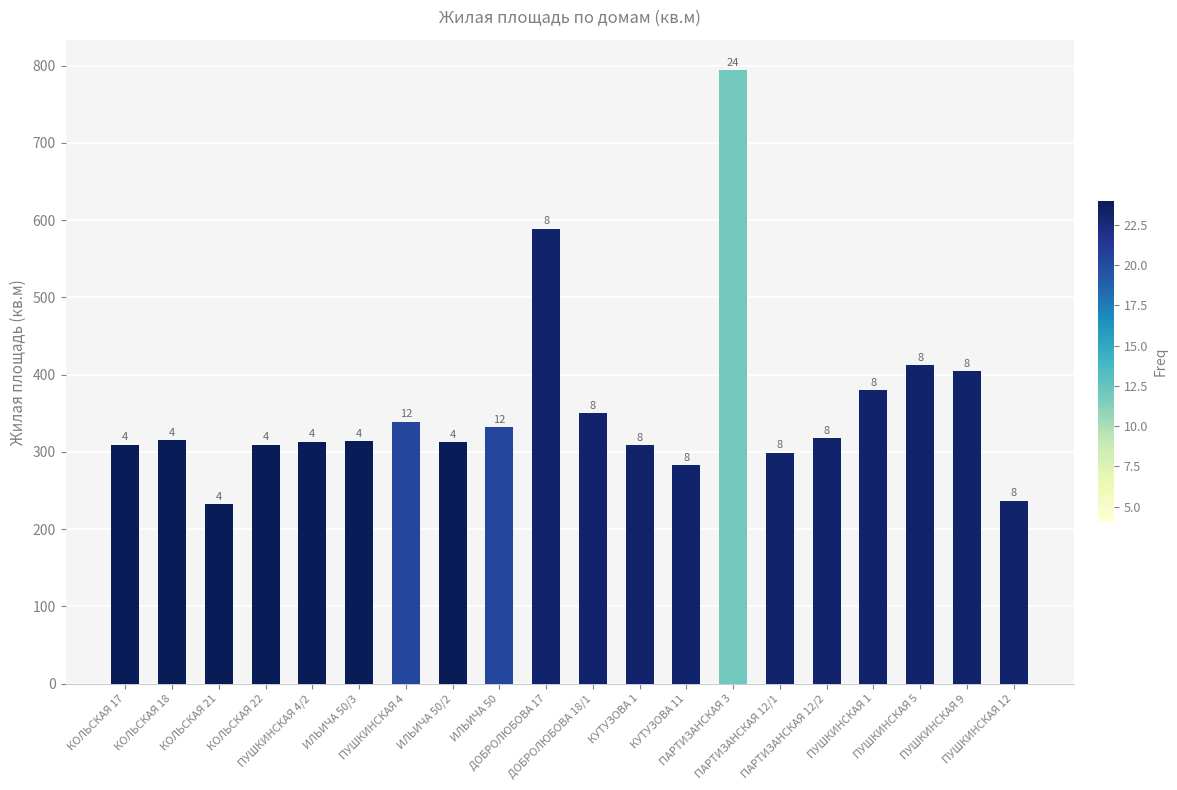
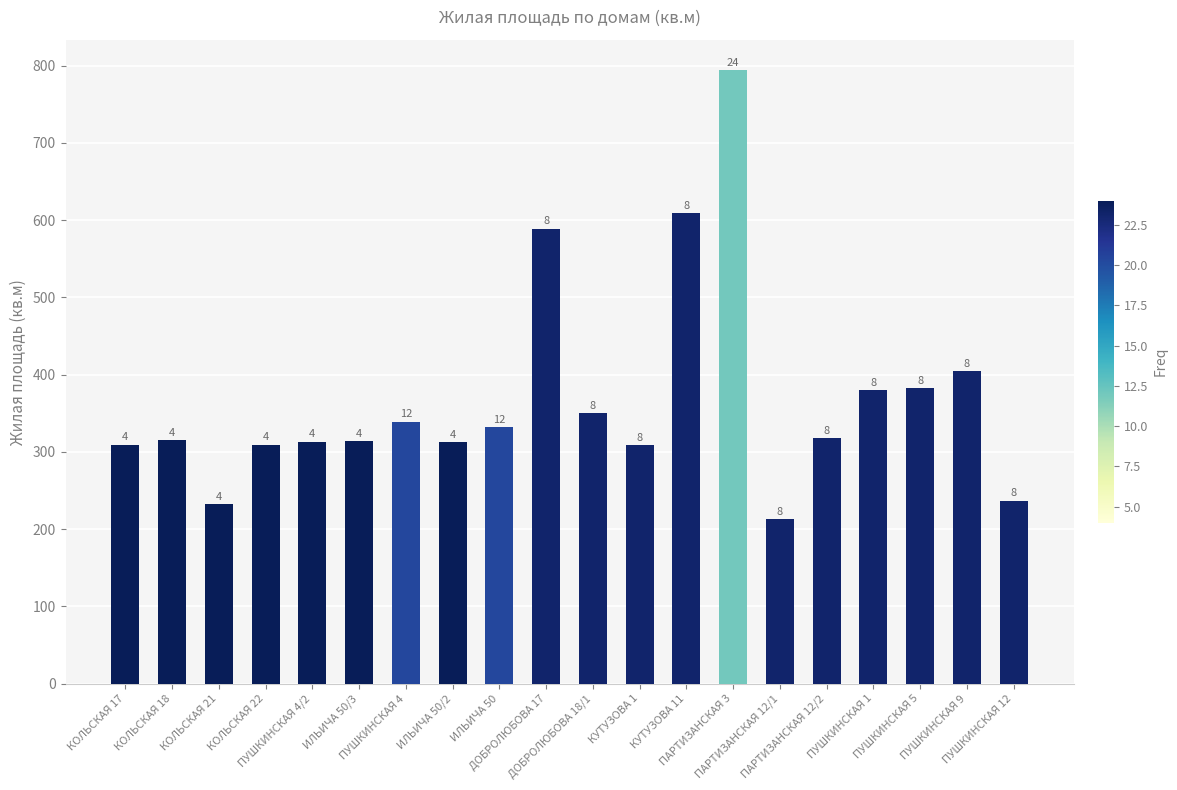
КУТУЗОВА 11: 280 -> 610
ПАРТИЗАНСКАЯ 12/1: 300 -> 210
ПУШКИНСКАЯ 5: 410 -> 380
